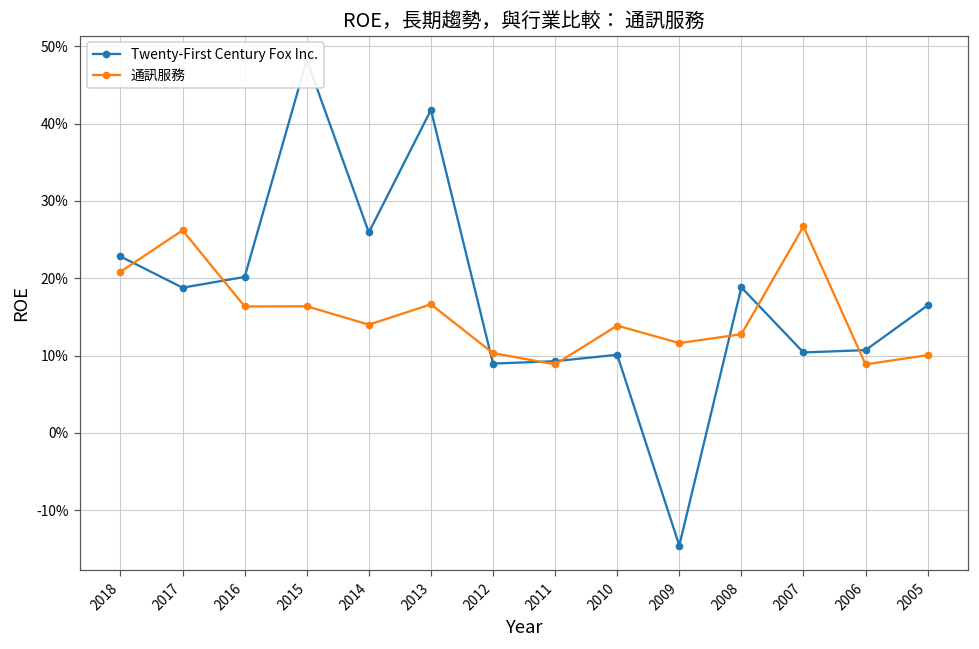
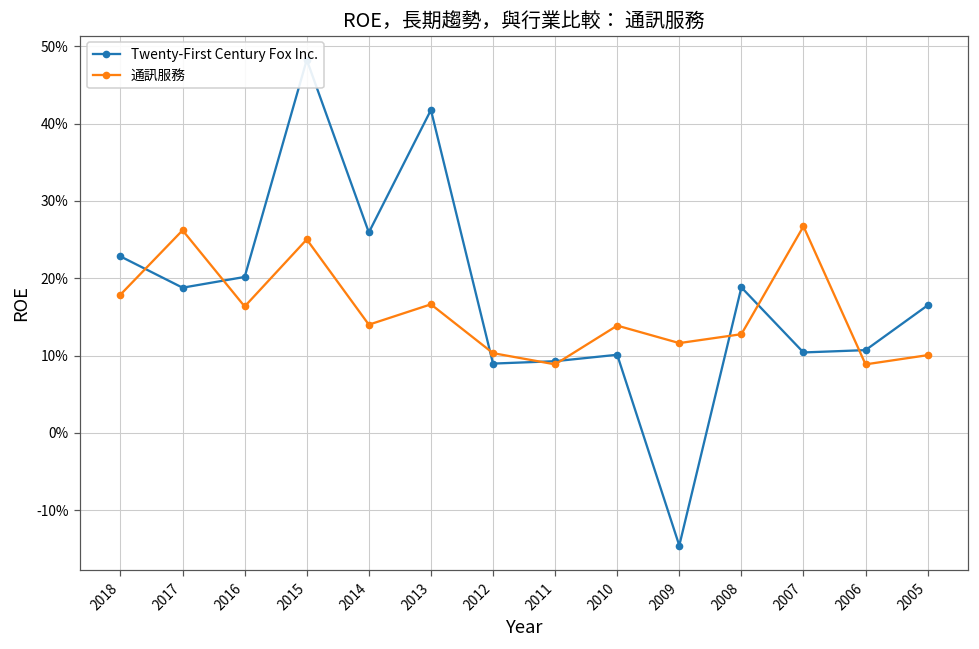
通訊服務, 2018: 21% -> 18%
通訊服務, 2015: 16% -> 25%
